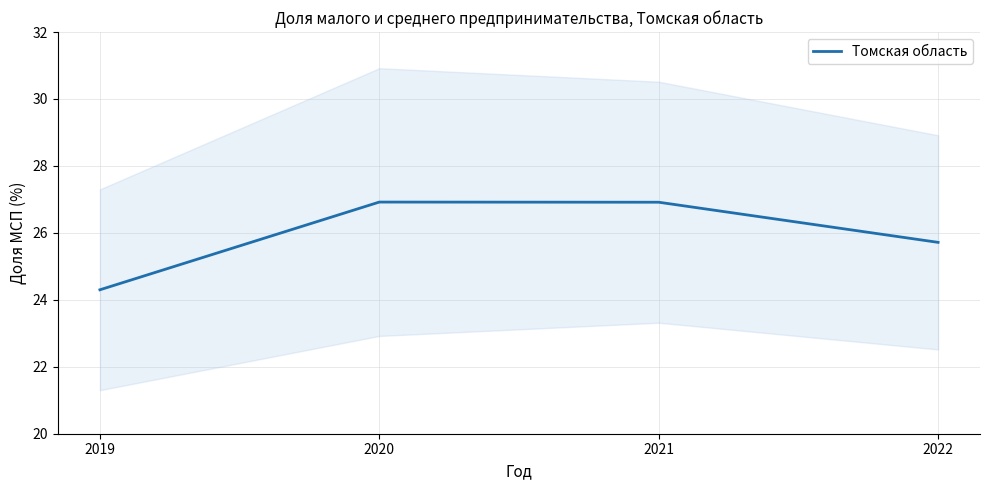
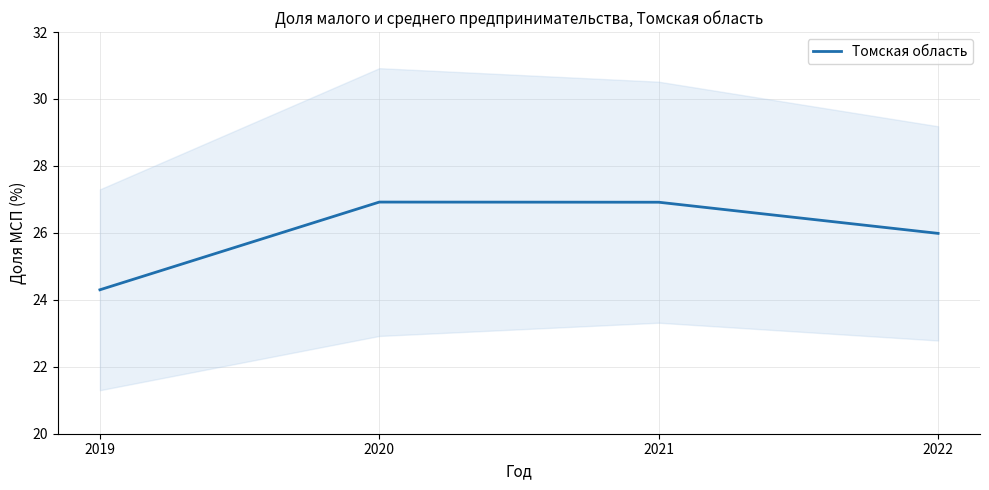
Томская область, 2022: 25.7 -> 26.0
